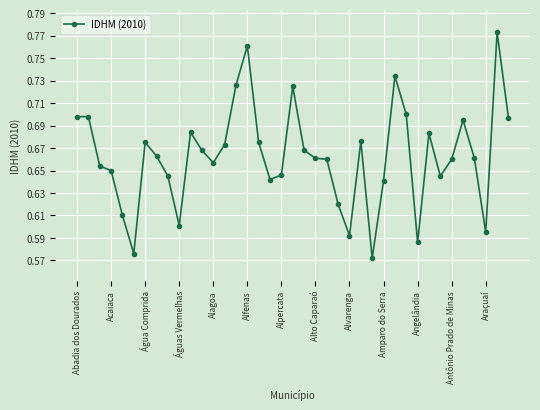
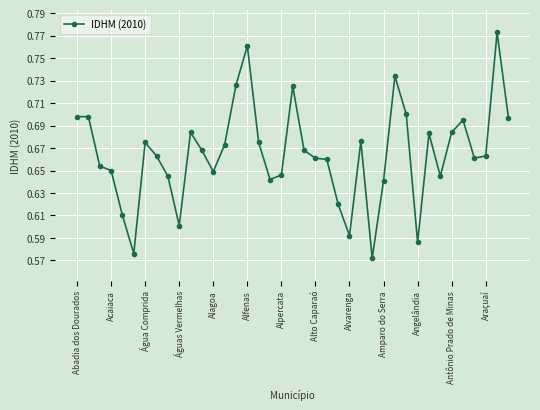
Alagoa: 0.657 -> 0.649
Antônio Prado de Minas: 0.660 -> 0.684
Araçuaí: 0.595 -> 0.663
